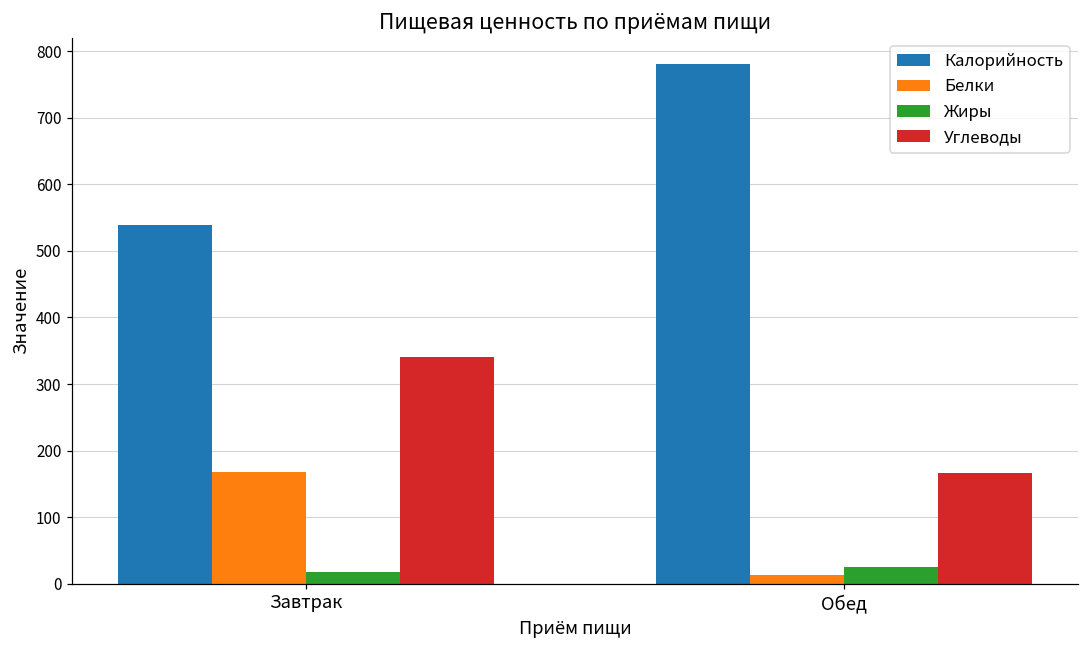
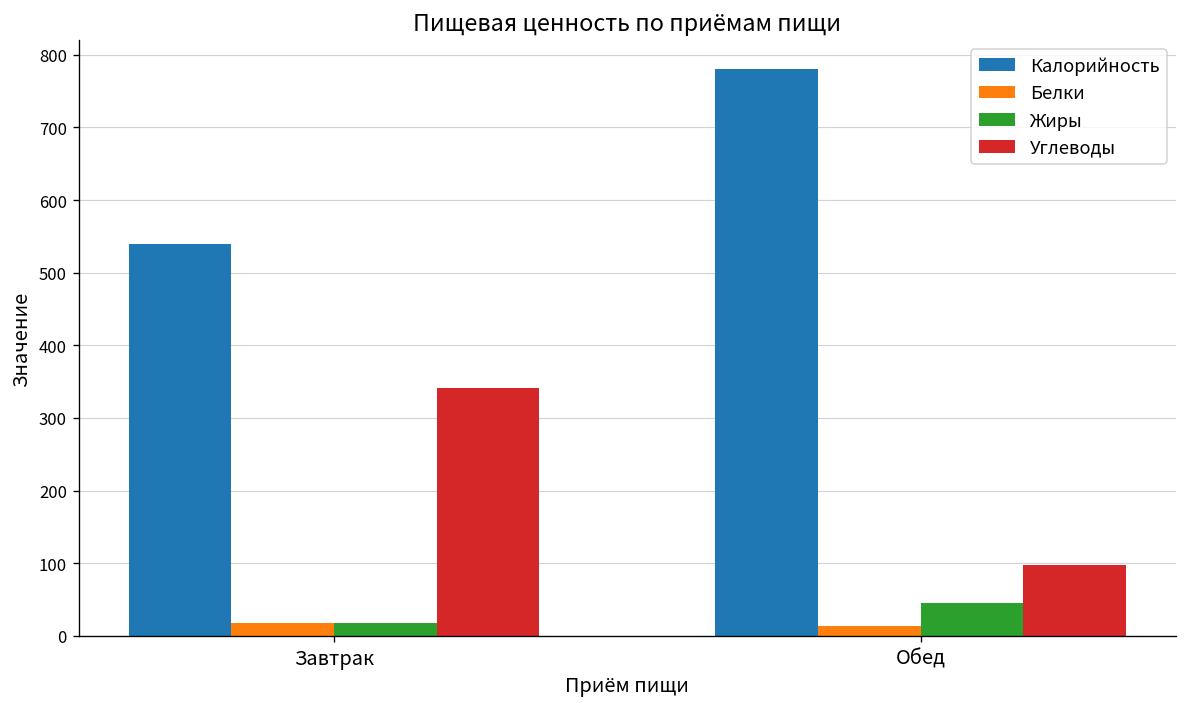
Белки, Завтрак: 170 -> 20
Жиры, Обед: 20 -> 50
Углеводы, Обед: 170 -> 100
